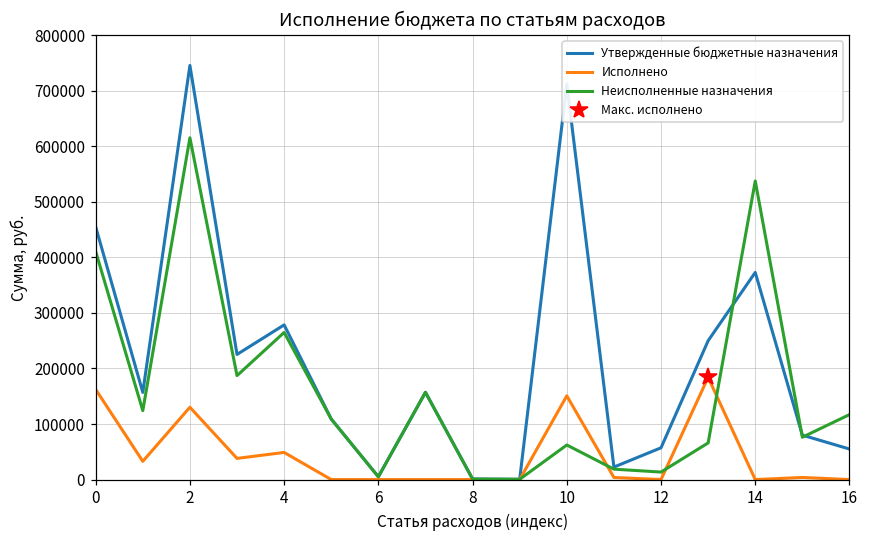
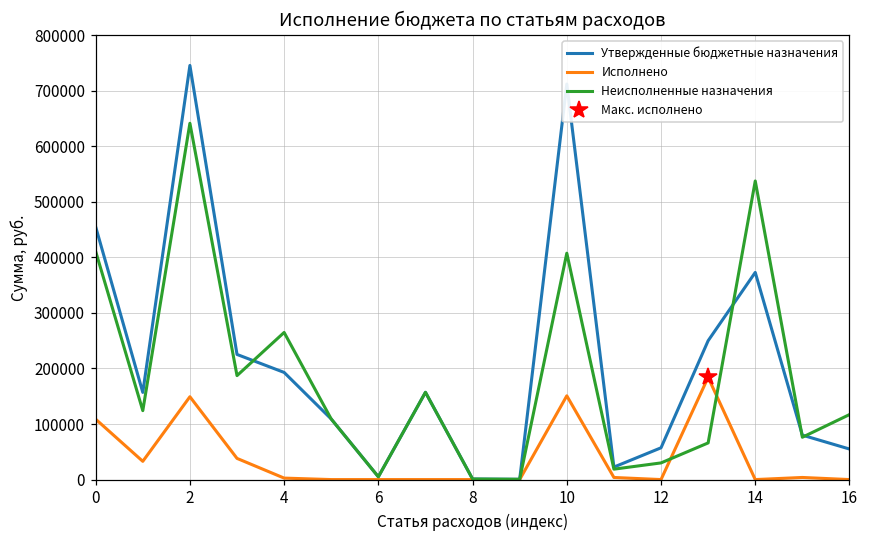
Исполнено, 0: 160000 -> 110000
Исполнено, 2: 130000 -> 150000
Неисполненные назначения, 2: 620000 -> 640000
Утвержденные бюджетные назначения, 4: 280000 -> 190000
Исполнено, 4: 50000 -> 0
Неисполненные назначения, 10: 60000 -> 410000
Неисполненные назначения, 12: 10000 -> 30000
